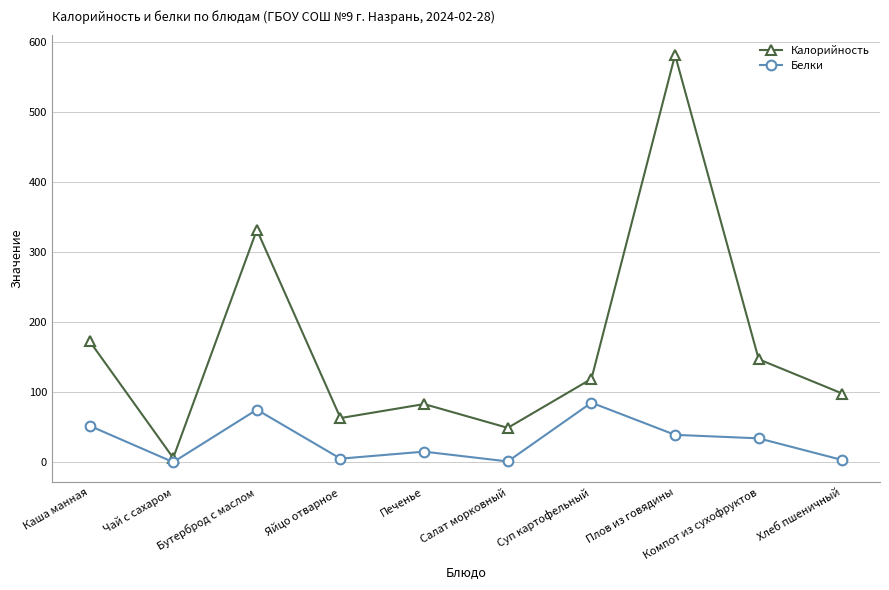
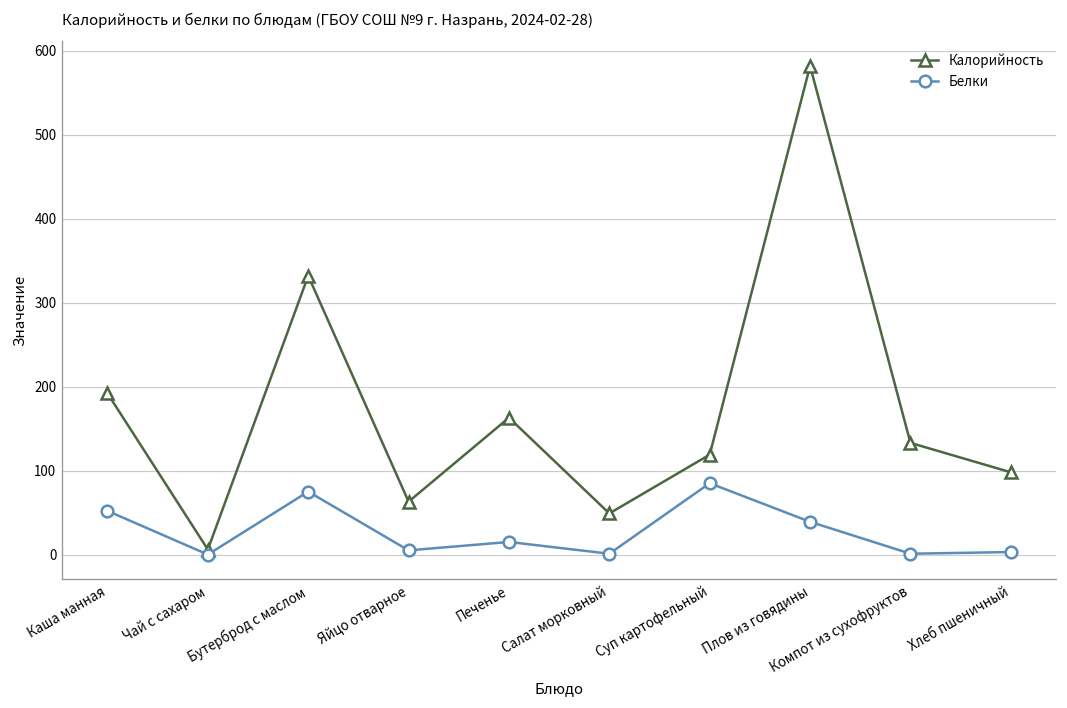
Калорийность, Каша манная: 170 -> 190
Калорийность, Печенье: 80 -> 160
Калорийность, Компот из сухофруктов: 150 -> 130
Белки, Компот из сухофруктов: 30 -> 0
